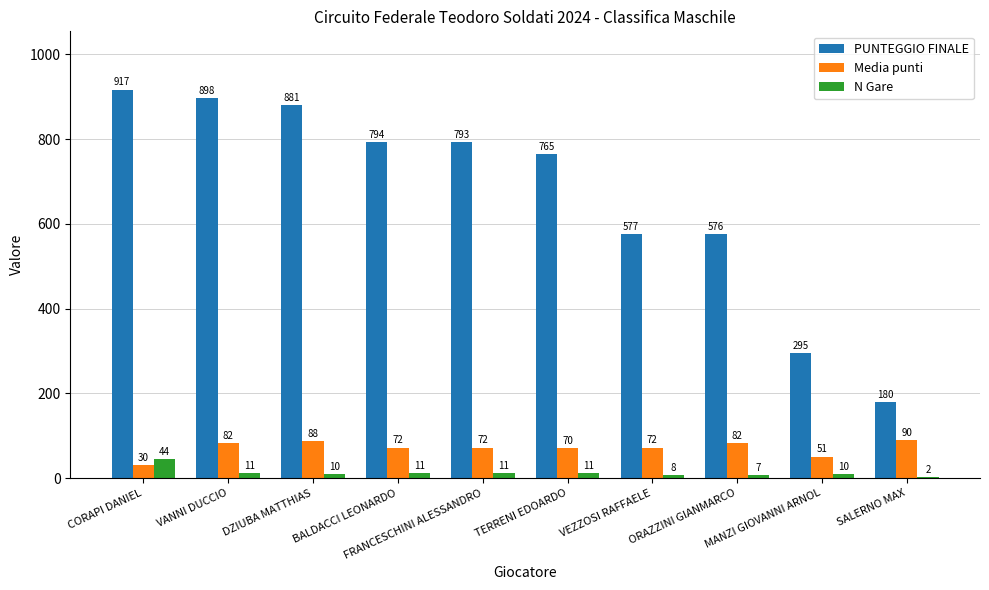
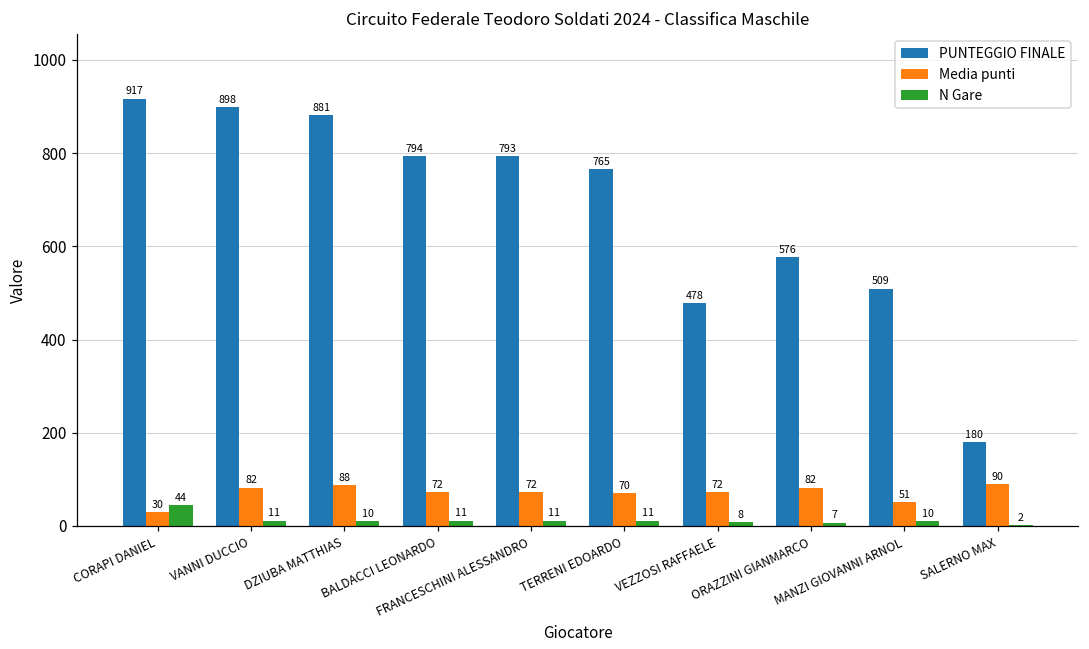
PUNTEGGIO FINALE, VEZZOSI RAFFAELE: 577 -> 478
PUNTEGGIO FINALE, MANZI GIOVANNI ARNOL: 295 -> 509
